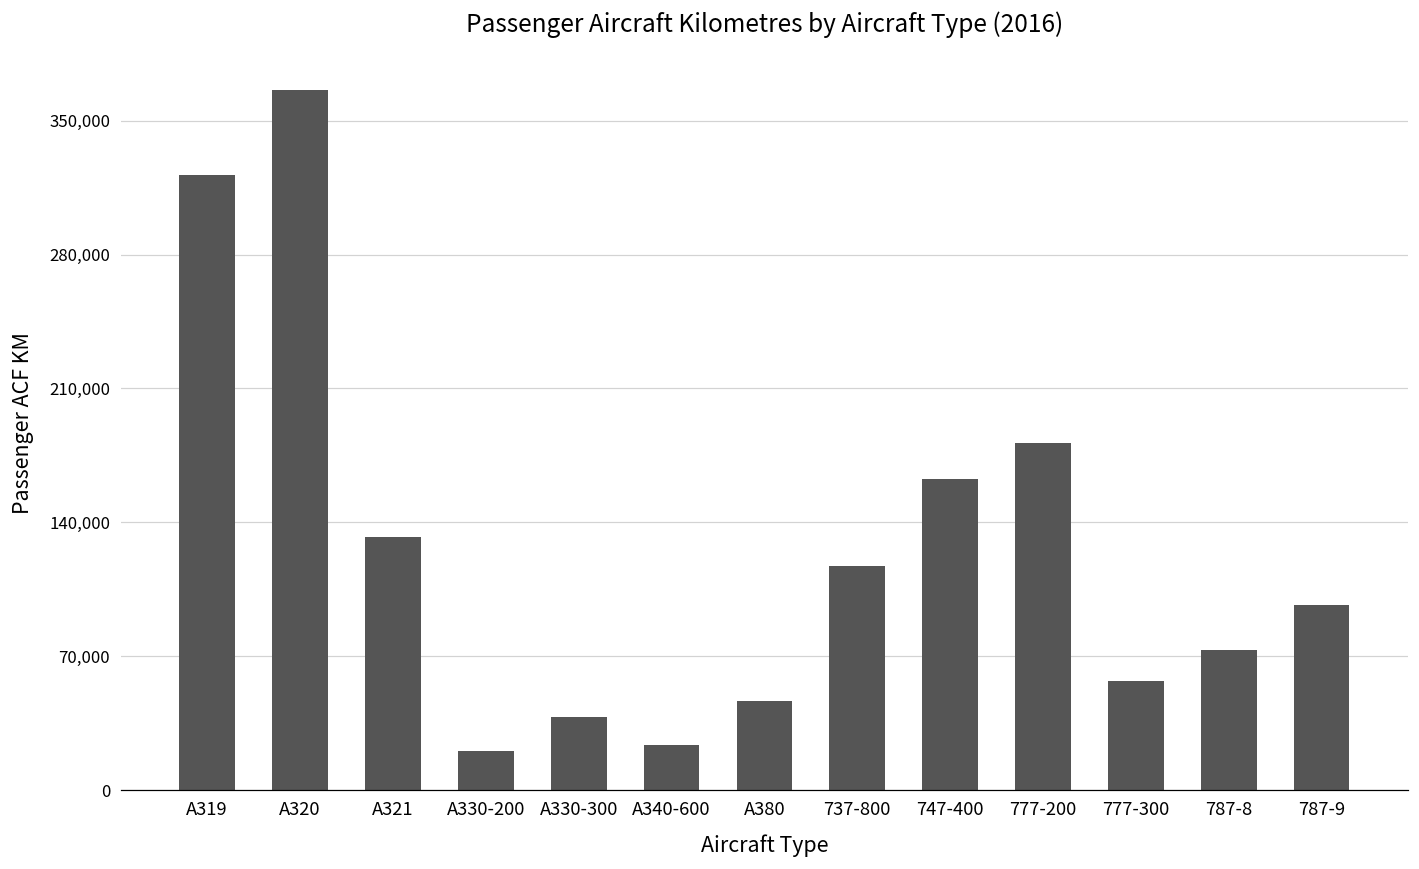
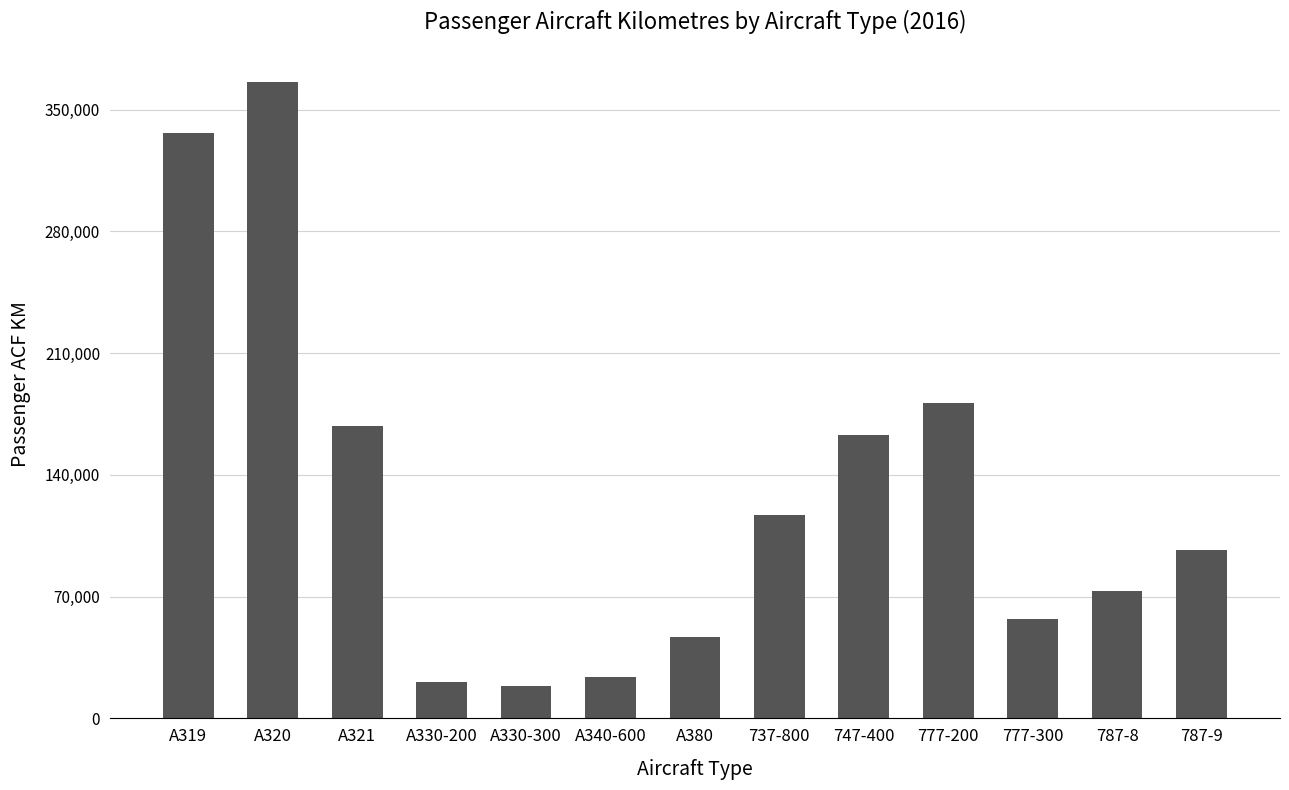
A319: 321,000 -> 337,000
A321: 133,000 -> 168,000
A330-300: 38,000 -> 18,000
